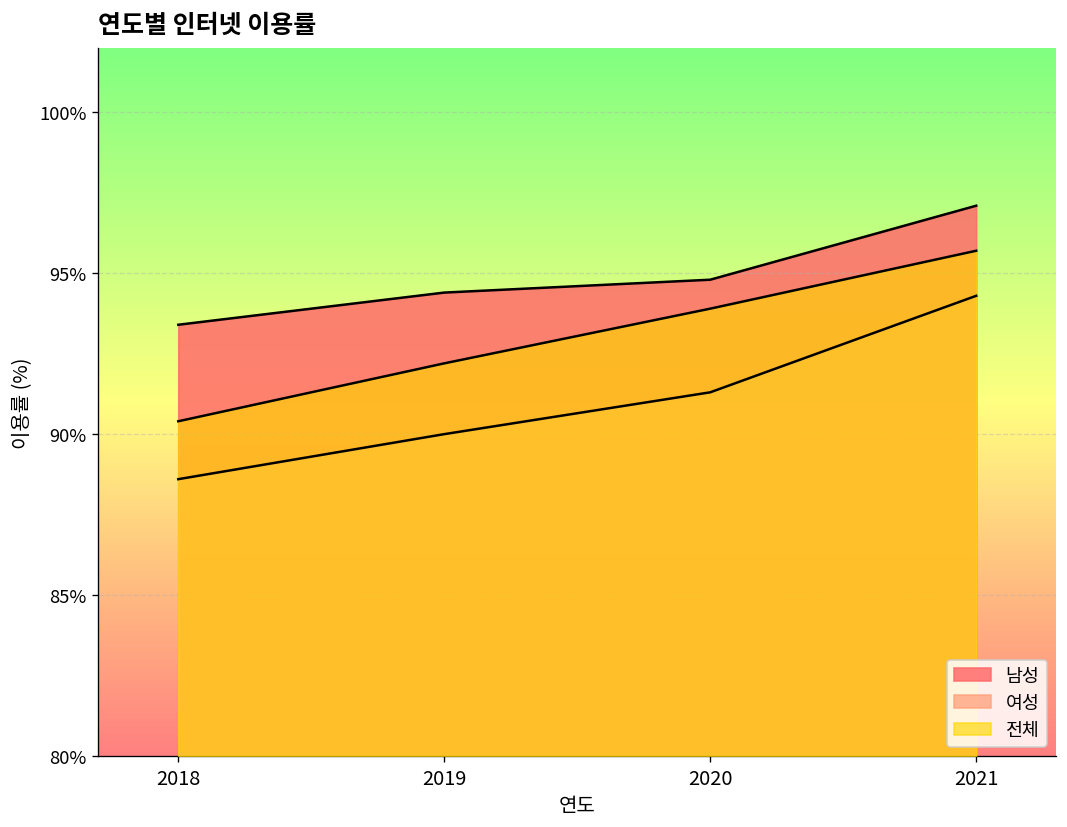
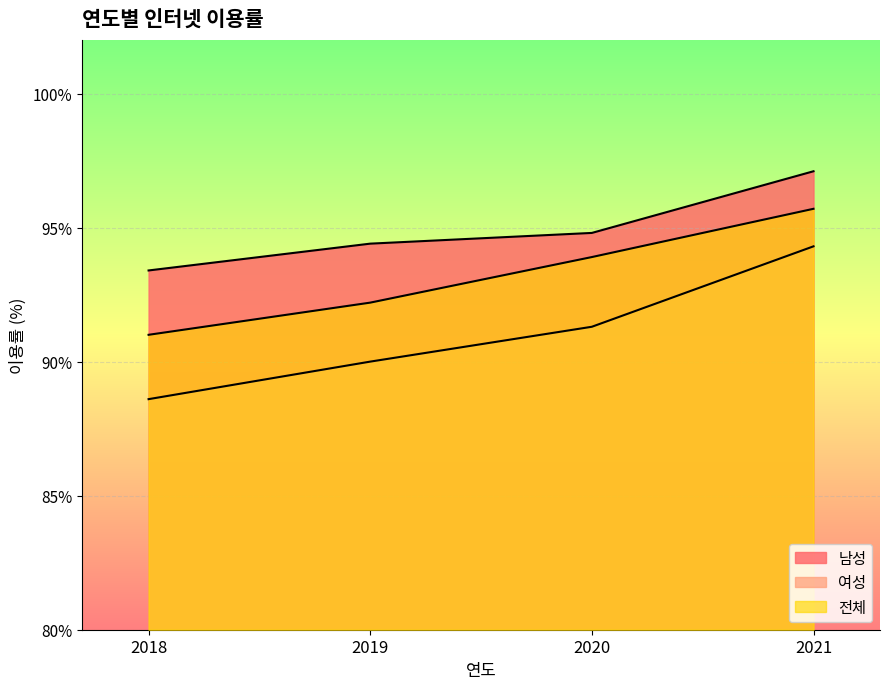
전체, 2018: 90.4% -> 91.0%
